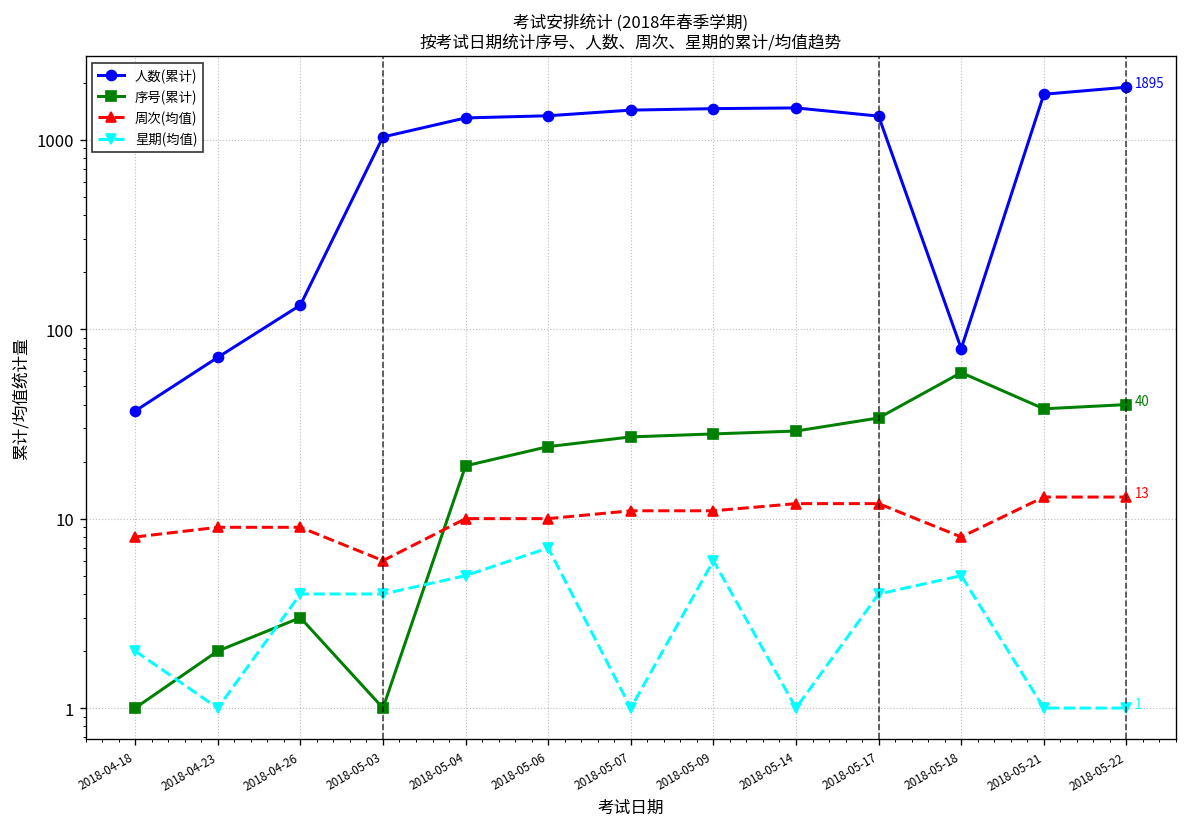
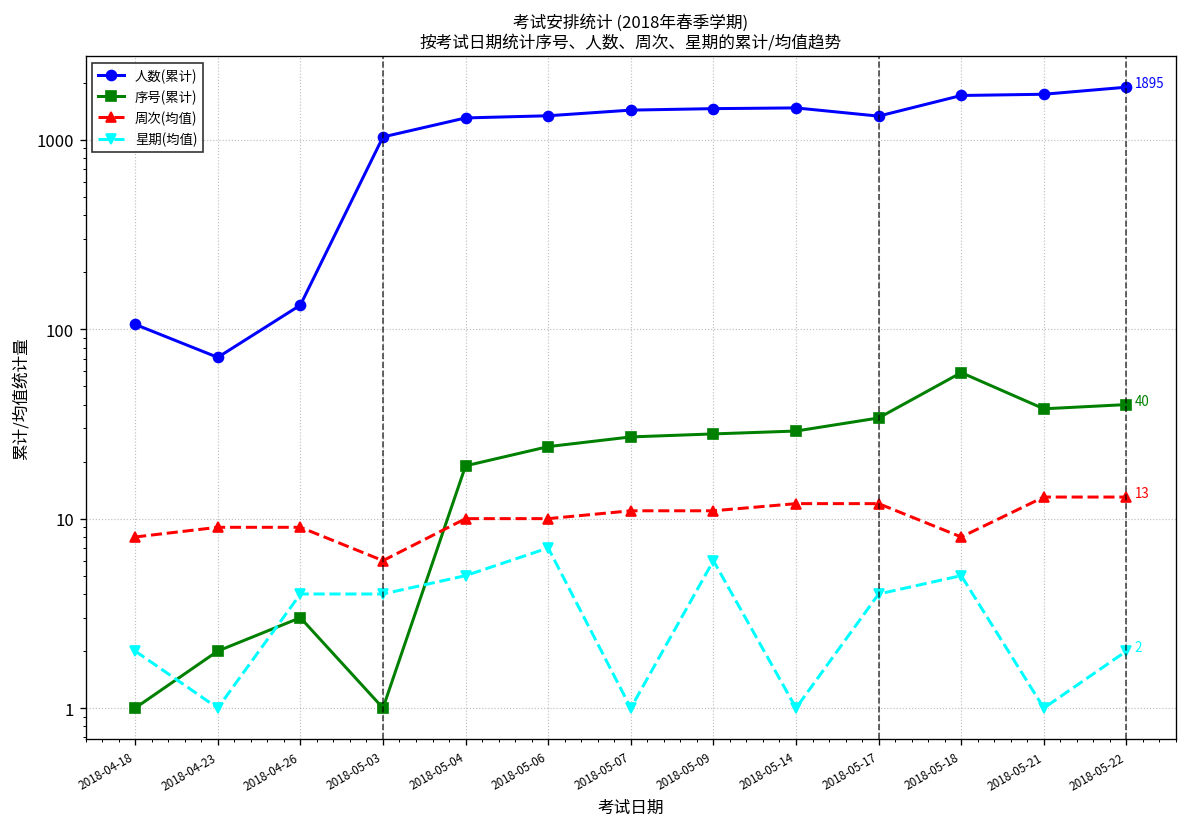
人数(累计), 2018-04-18: 37 -> 110
人数(累计), 2018-05-18: 80 -> 1700
星期(均值), 2018-05-22: 1 -> 2
